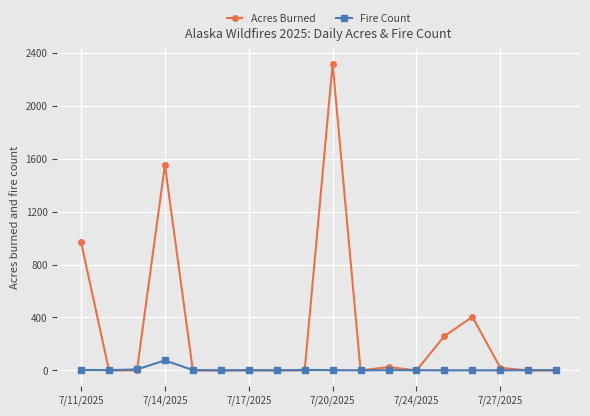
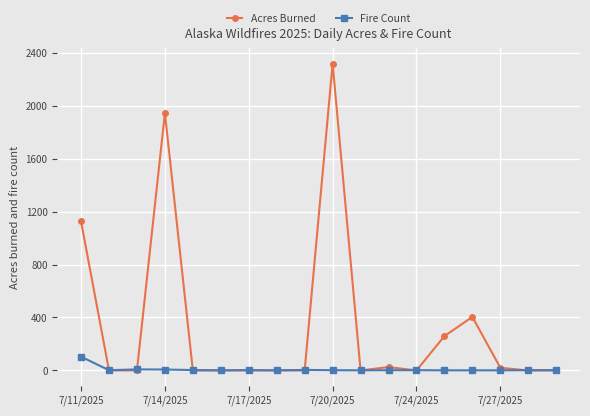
Acres Burned, 7/11/2025: 970 -> 1130
Fire Count, 7/11/2025: 0 -> 100
Acres Burned, 7/14/2025: 1550 -> 1940
Fire Count, 7/14/2025: 80 -> 10
